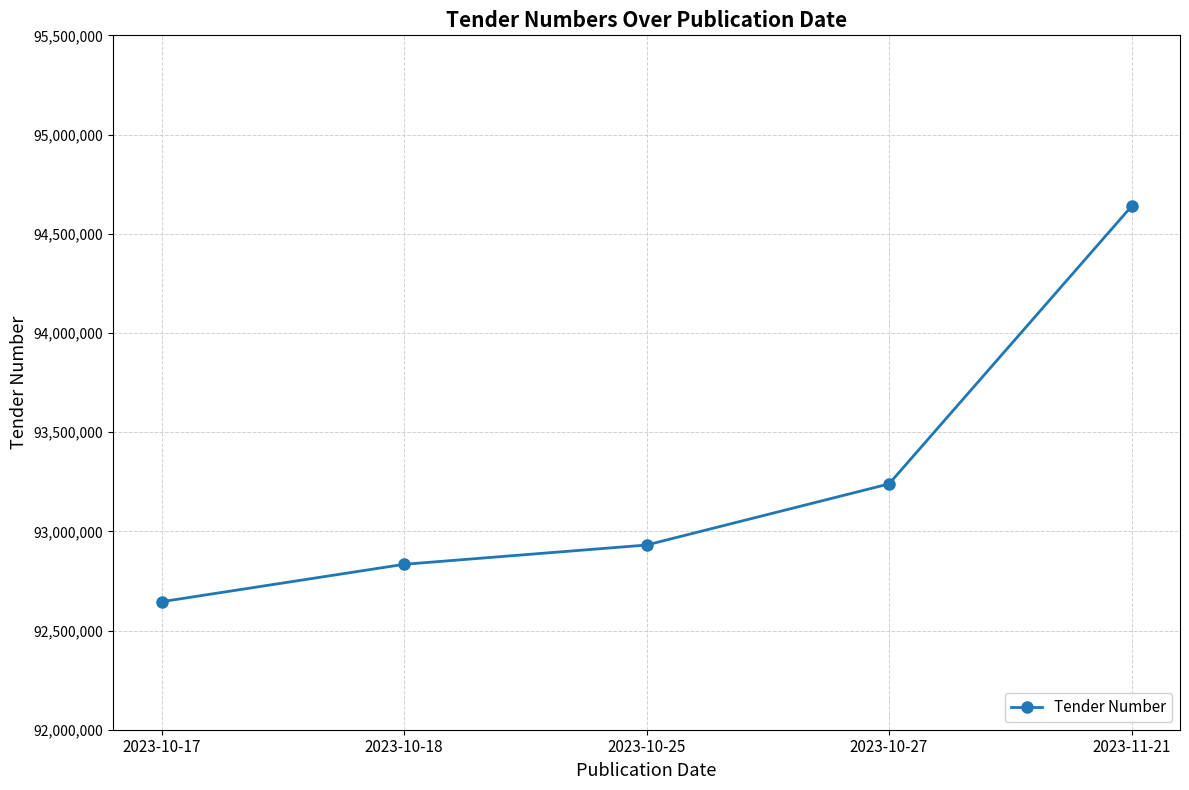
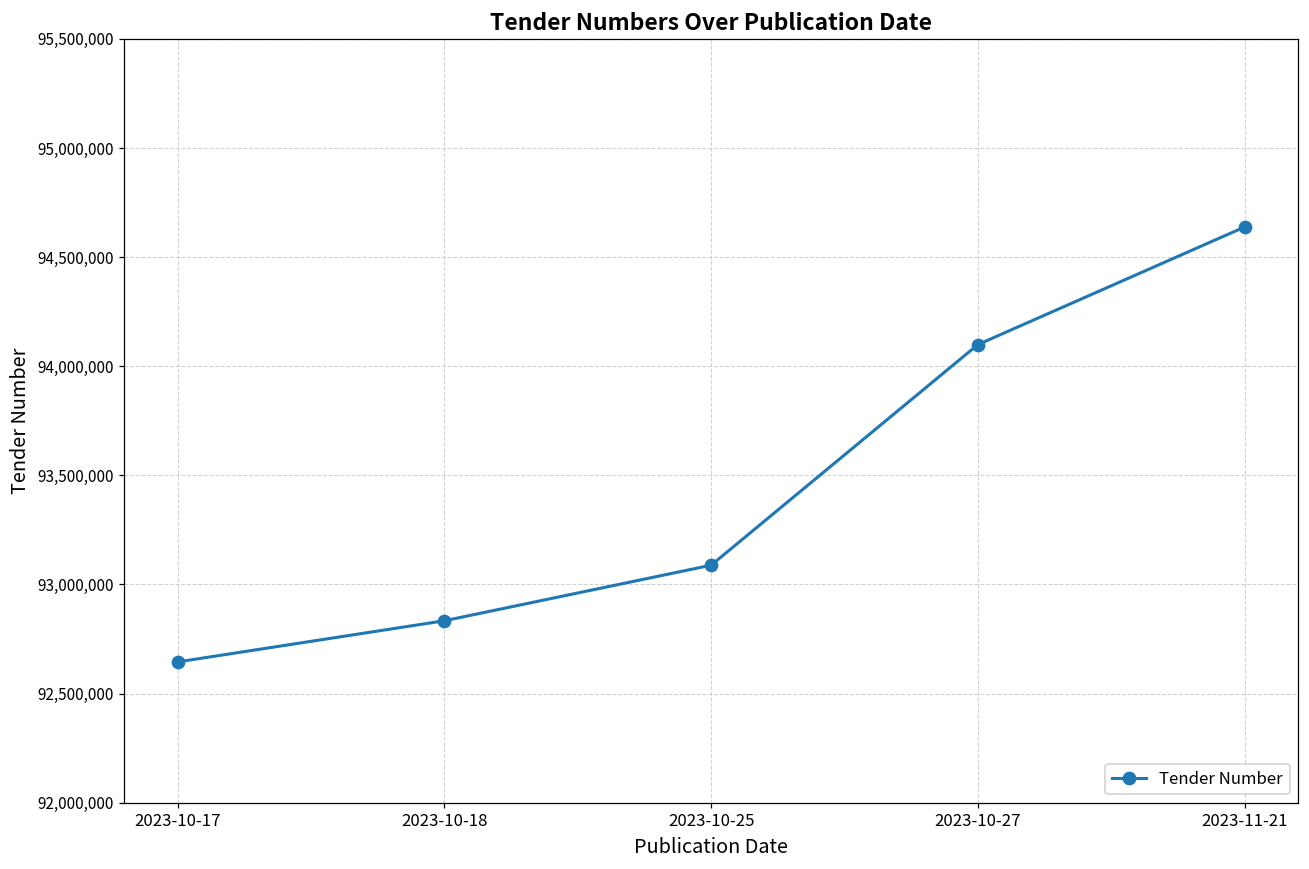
2023-10-25: 92,930,000 -> 93,090,000
2023-10-27: 93,240,000 -> 94,100,000
